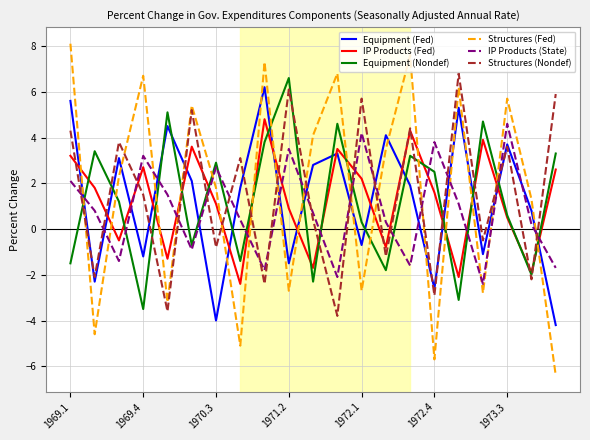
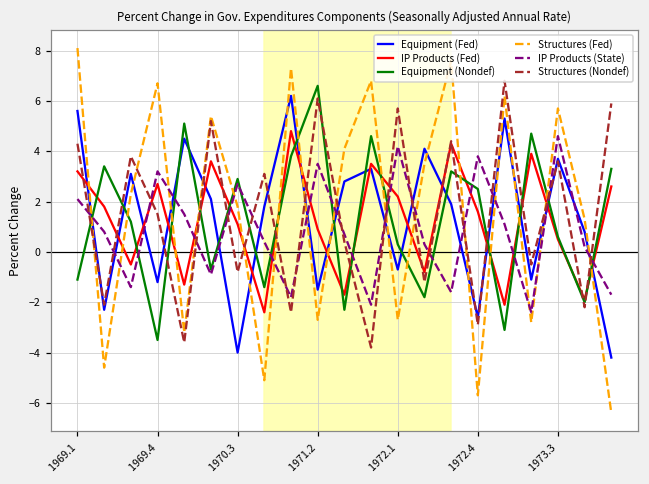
Equipment (Nondef), 1969.1: -1.5 -> -1.1
